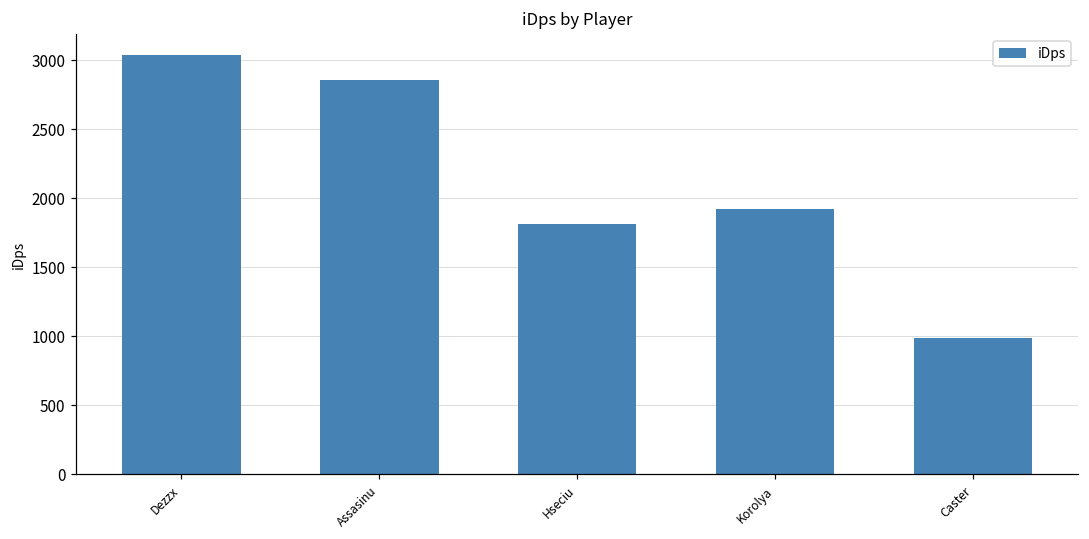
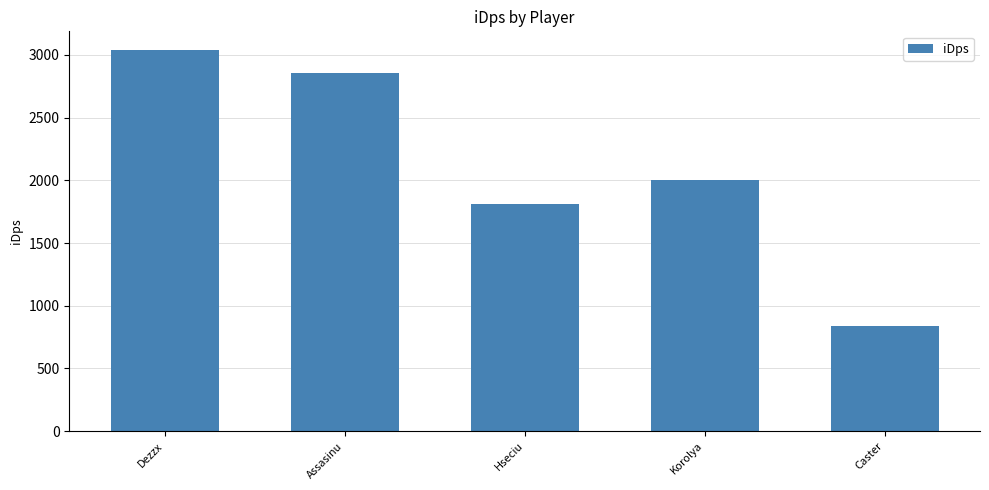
Korolya: 1920 -> 2000
Caster: 990 -> 840
